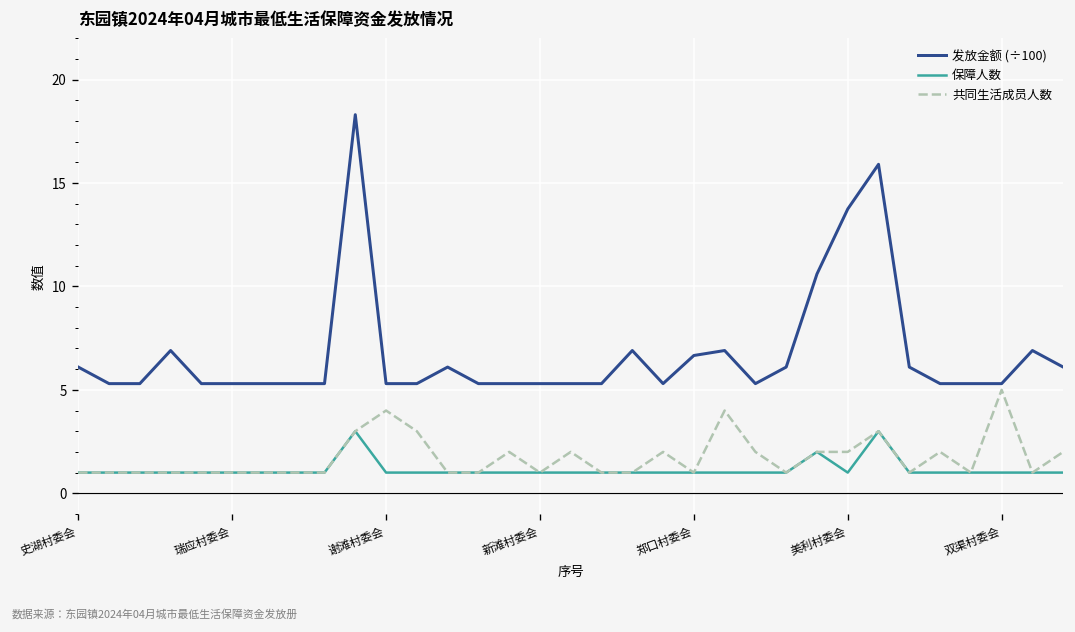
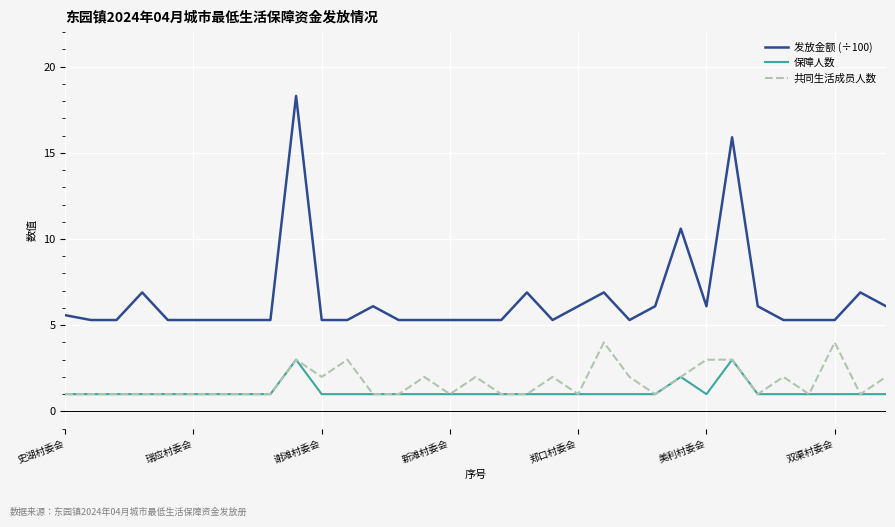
发放金额 (÷100), 史湖村委会: 6.1 -> 5.6
共同生活成员人数, 谢滩村委会: 4 -> 2
发放金额 (÷100), 郑口村委会: 6.7 -> 6.1
发放金额 (÷100), 美利村委会: 13.7 -> 6.1
共同生活成员人数, 美利村委会: 2 -> 3
共同生活成员人数, 双渠村委会: 5 -> 4
